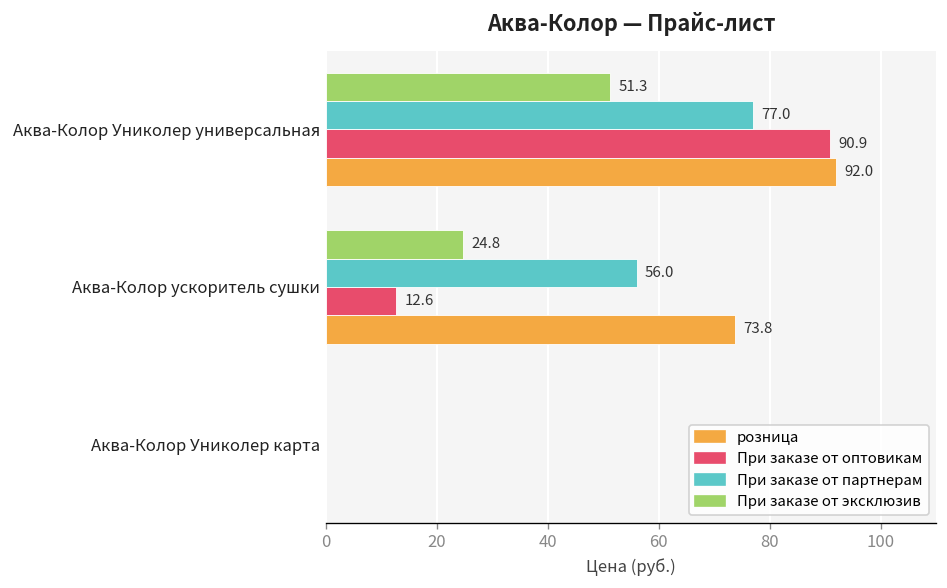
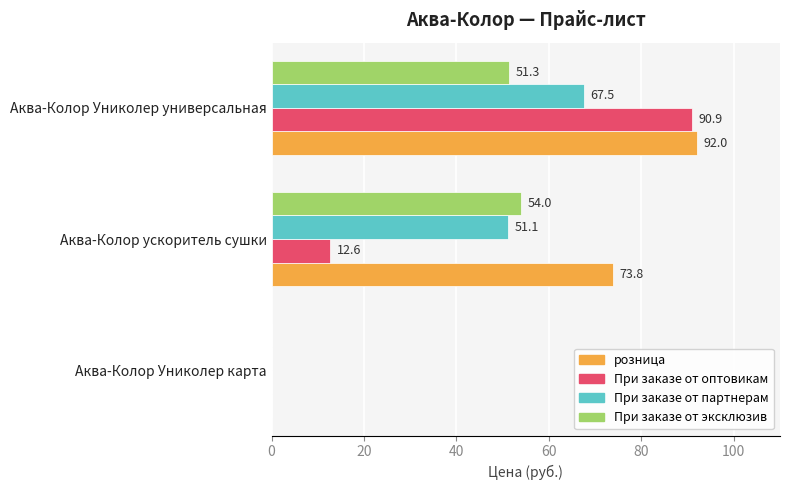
При заказе от партнерам, Аква-Колор Униколер универсальная: 77.0 -> 67.5
При заказе от эксклюзив, Аква-Колор ускоритель сушки: 24.8 -> 54.0
При заказе от партнерам, Аква-Колор ускоритель сушки: 56.0 -> 51.1
